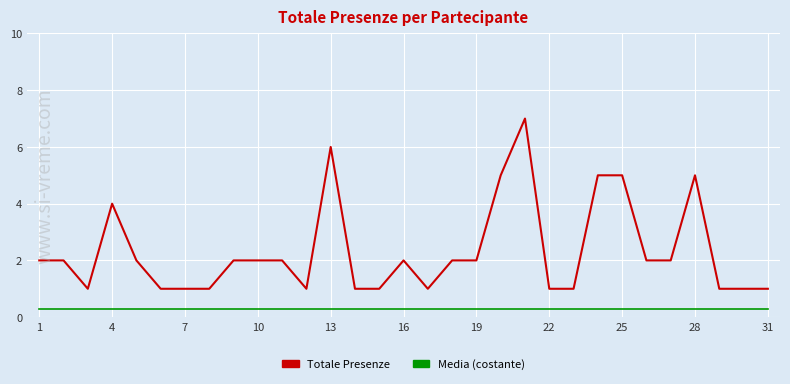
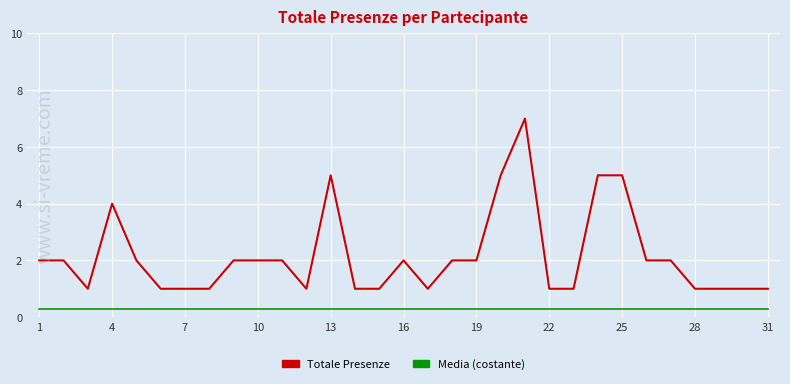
Totale Presenze, 13: 6 -> 5
Totale Presenze, 28: 5 -> 1
